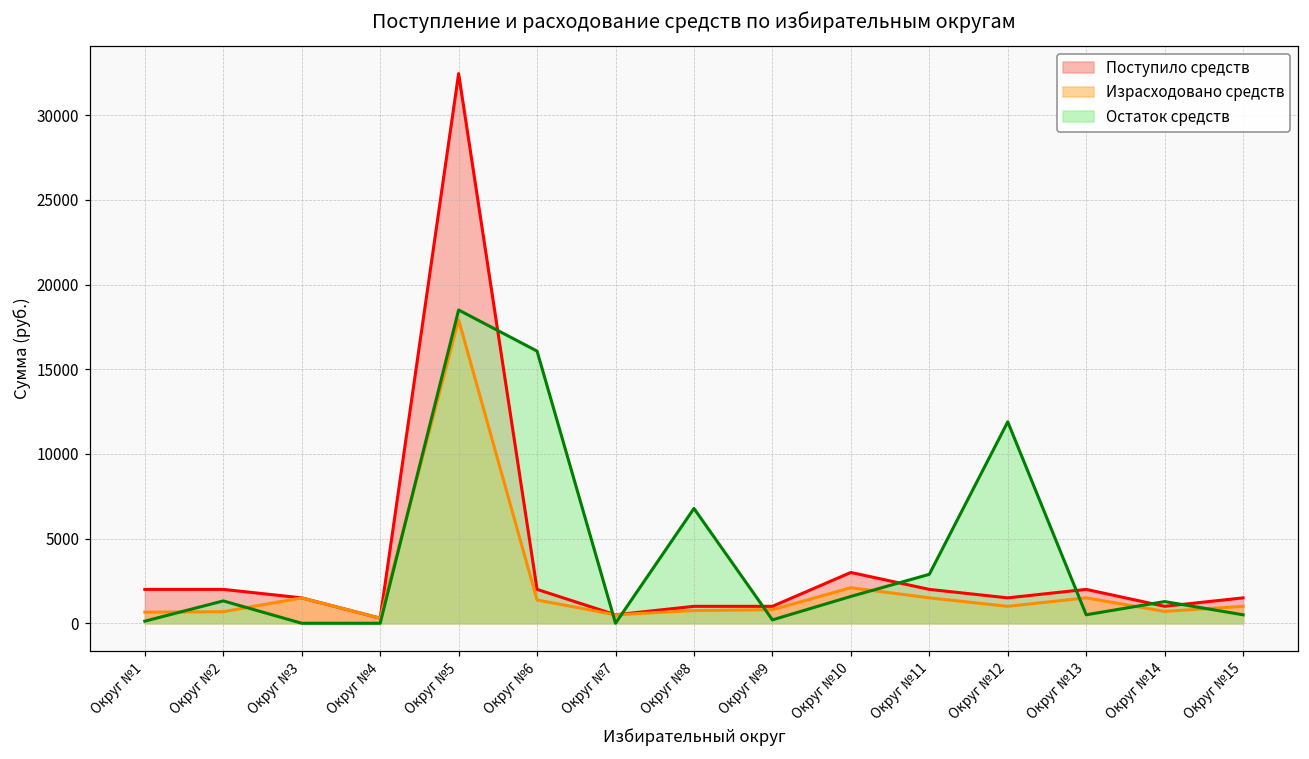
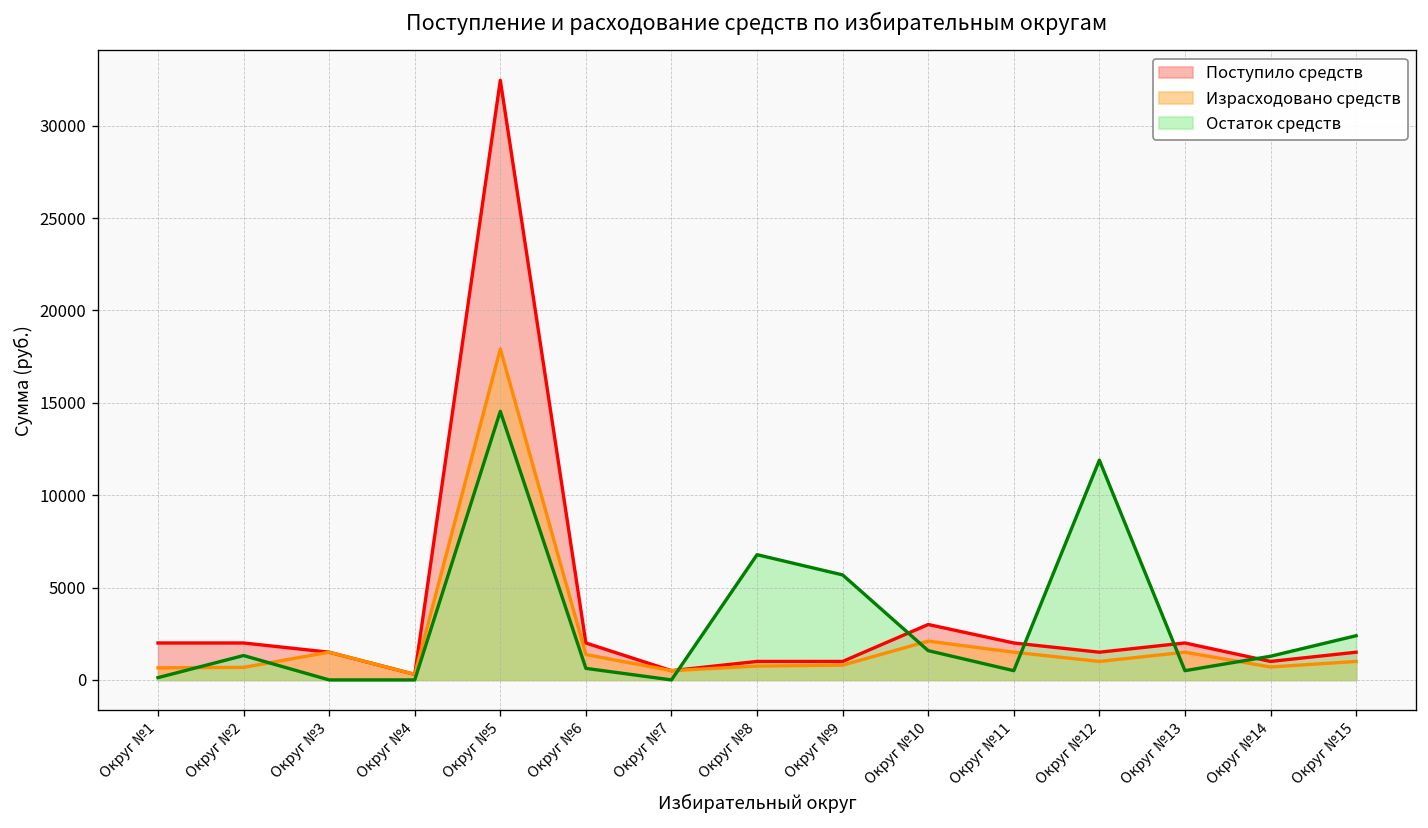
Остаток средств, Округ №5: 18500 -> 14500
Остаток средств, Округ №6: 16100 -> 600
Остаток средств, Округ №9: 200 -> 5700
Остаток средств, Округ №11: 2900 -> 500
Остаток средств, Округ №15: 500 -> 2400
